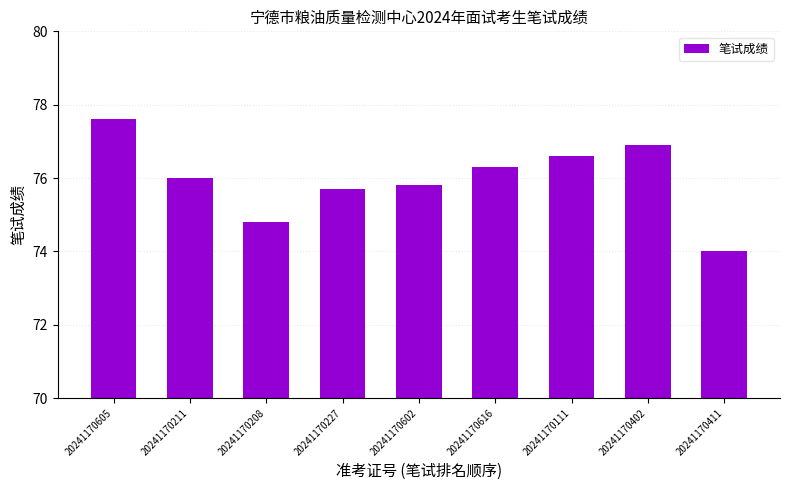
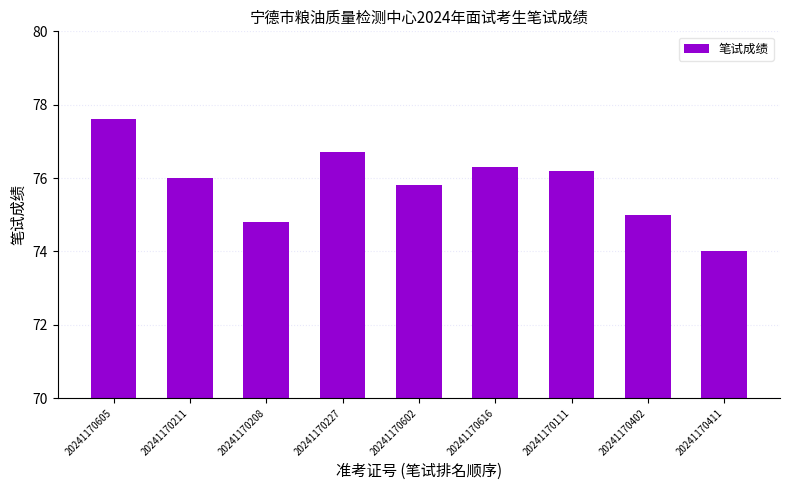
20241170227: 75.7 -> 76.7
20241170111: 76.6 -> 76.2
20241170402: 76.9 -> 75.0
